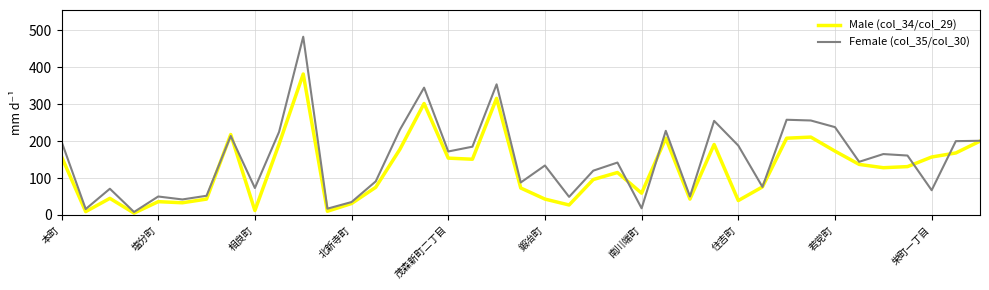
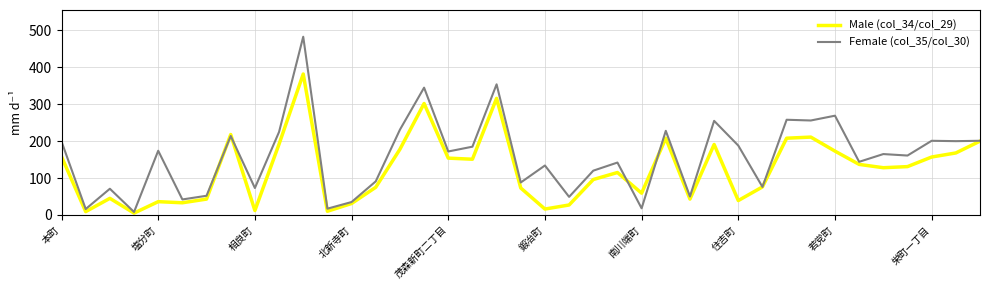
Female (col_35/col_30), 塩分町: 50 -> 170
Male (col_34/col_29), 鍛冶町: 40 -> 20
Female (col_35/col_30), 若党町: 240 -> 270
Female (col_35/col_30), 栄町一丁目: 70 -> 200
